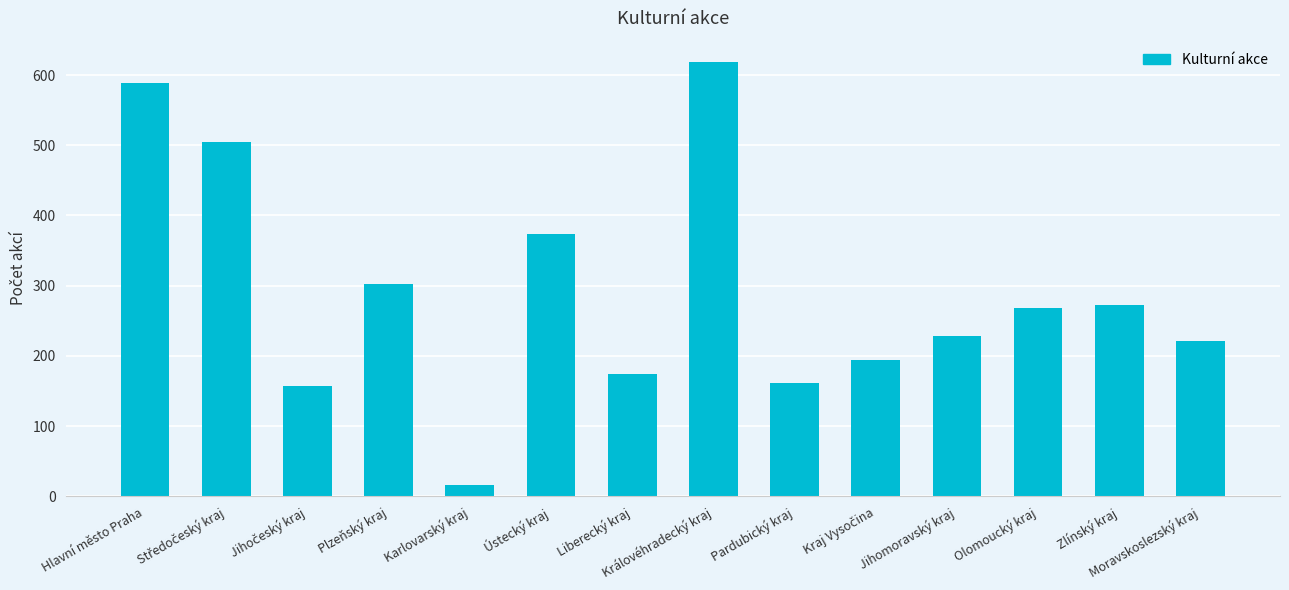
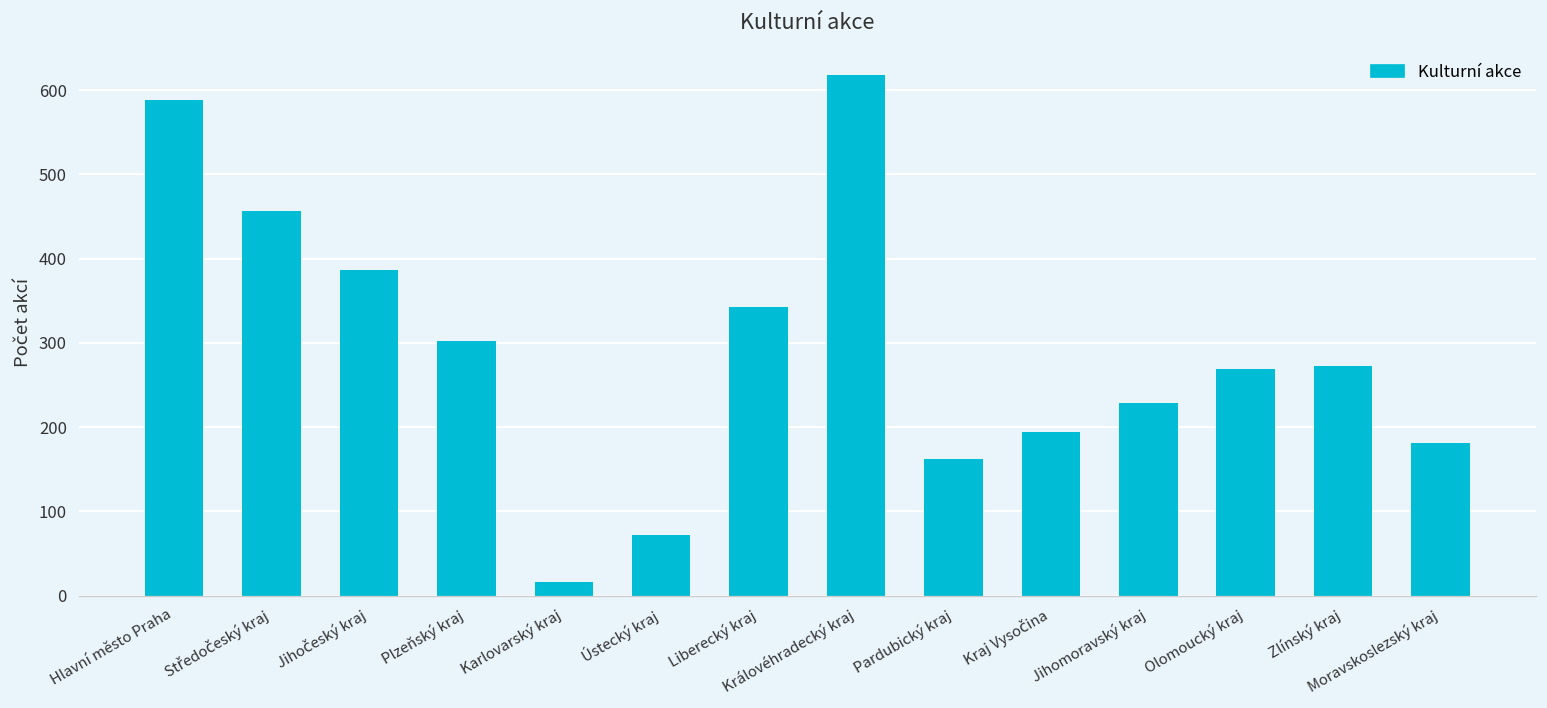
Středočeský kraj: 510 -> 460
Jihočeský kraj: 160 -> 390
Ústecký kraj: 370 -> 70
Liberecký kraj: 170 -> 340
Moravskoslezský kraj: 220 -> 180
